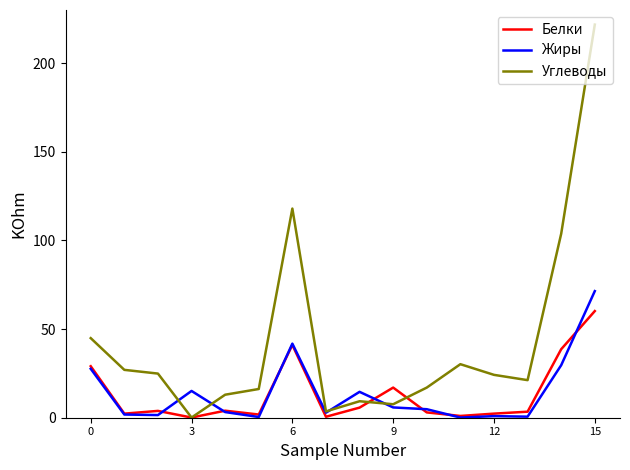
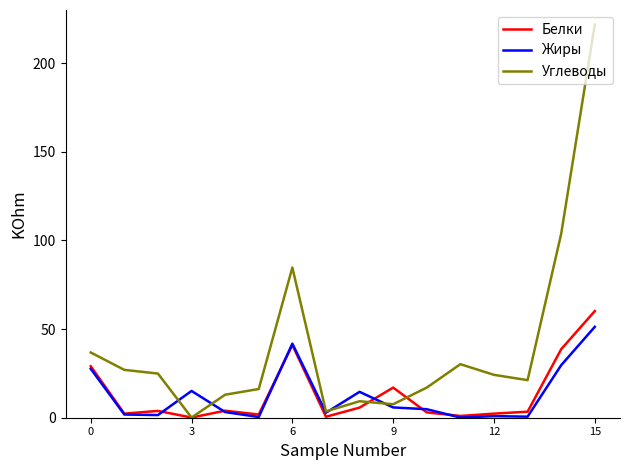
Углеводы, 0: 45 -> 37
Углеводы, 6: 118 -> 85
Жиры, 15: 71 -> 51
